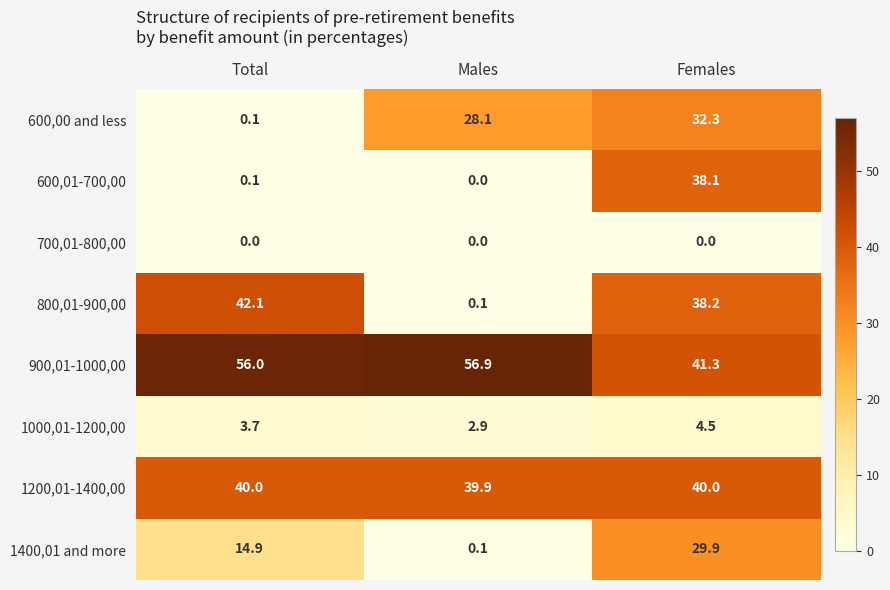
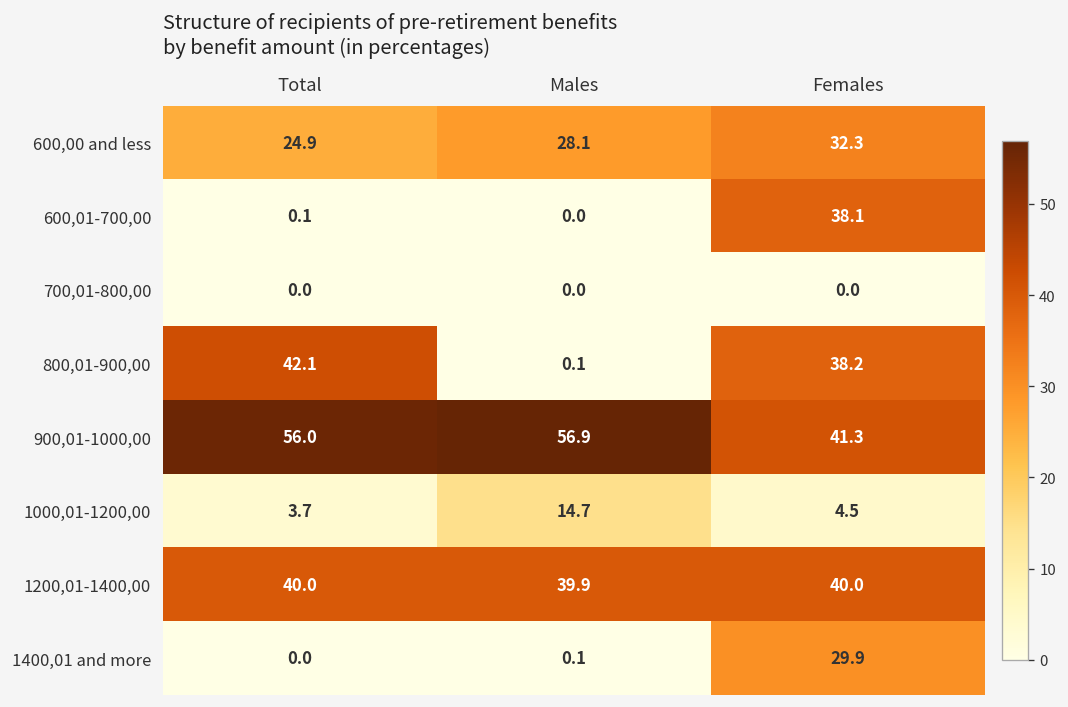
600,00 and less, Total: 0.1 -> 24.9
1000,01-1200,00, Males: 2.9 -> 14.7
1400,01 and more, Total: 14.9 -> 0.0
